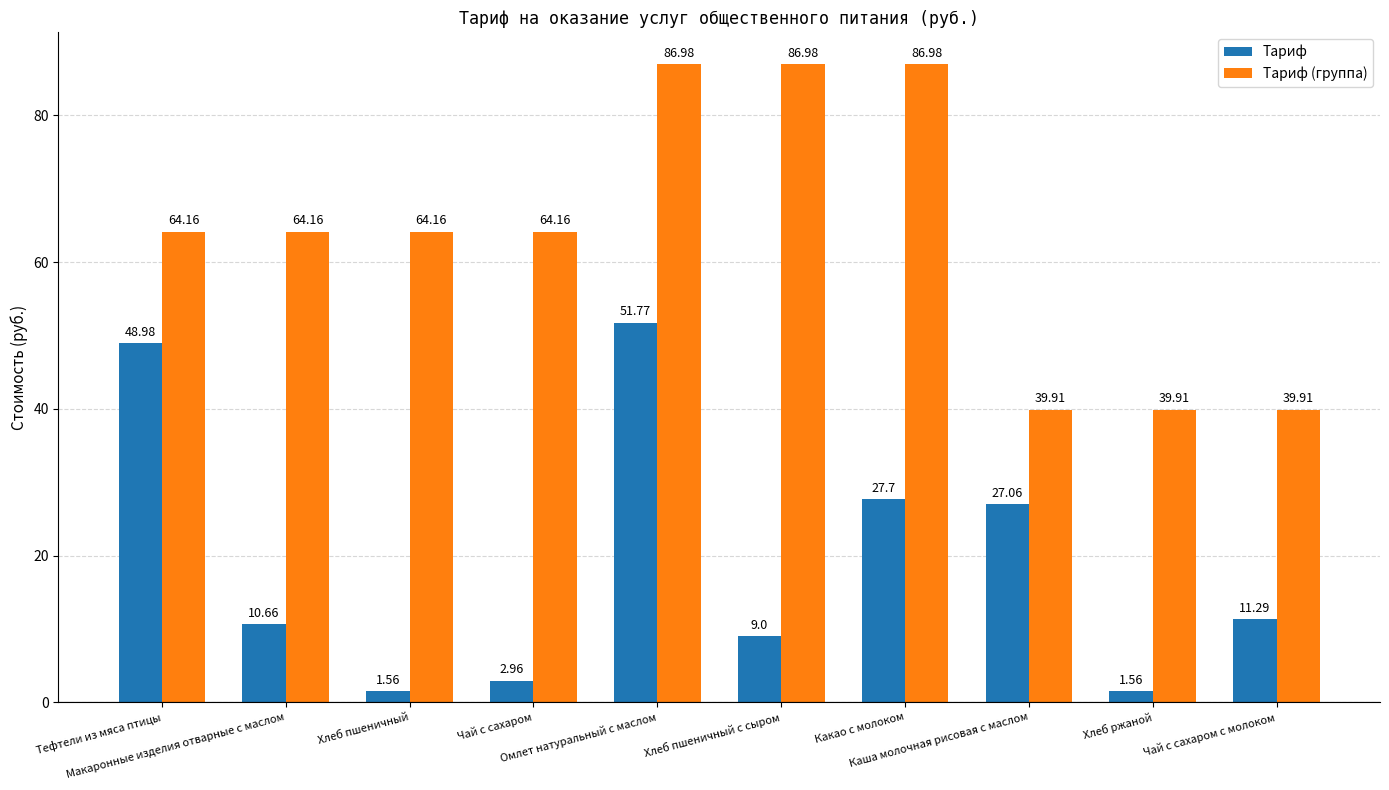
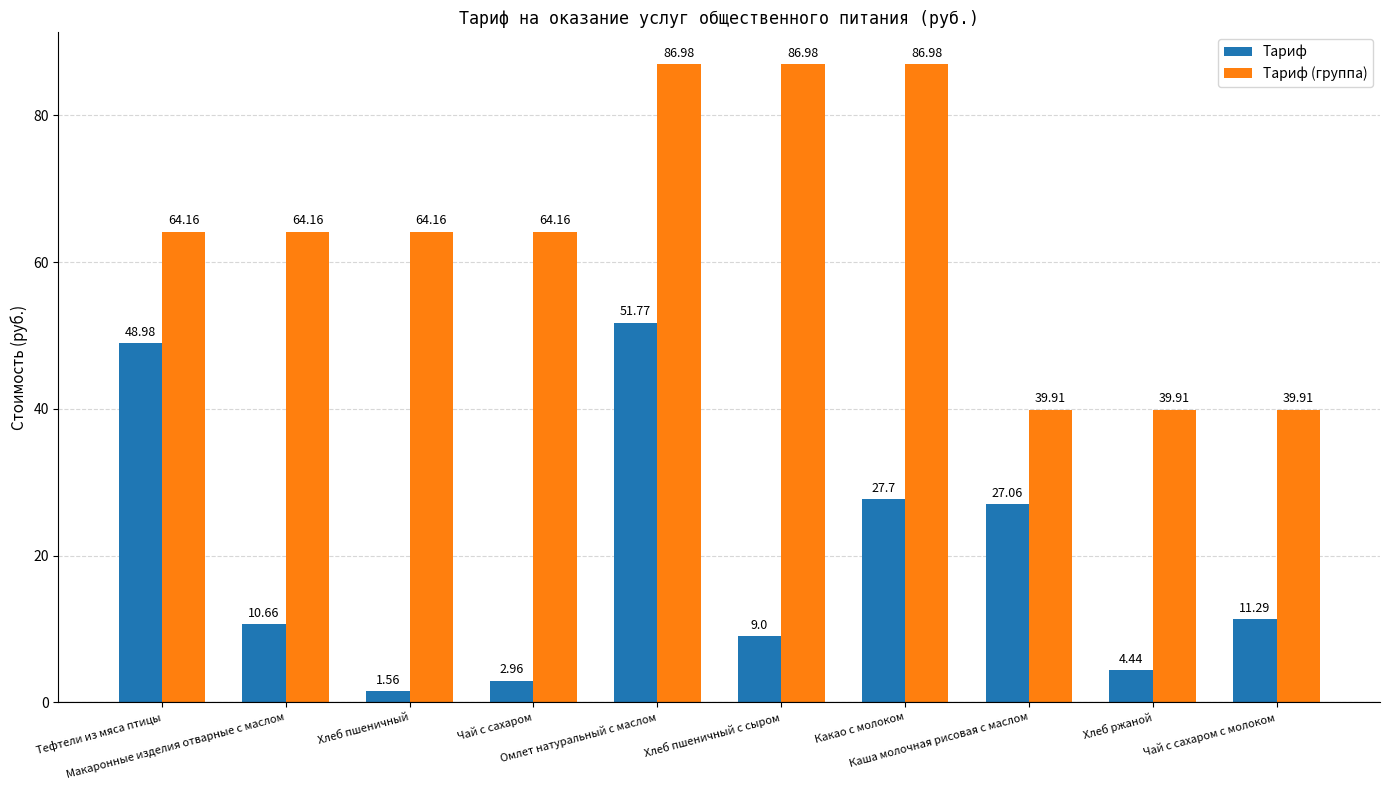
Тариф, Хлеб ржаной: 1.56 -> 4.44
